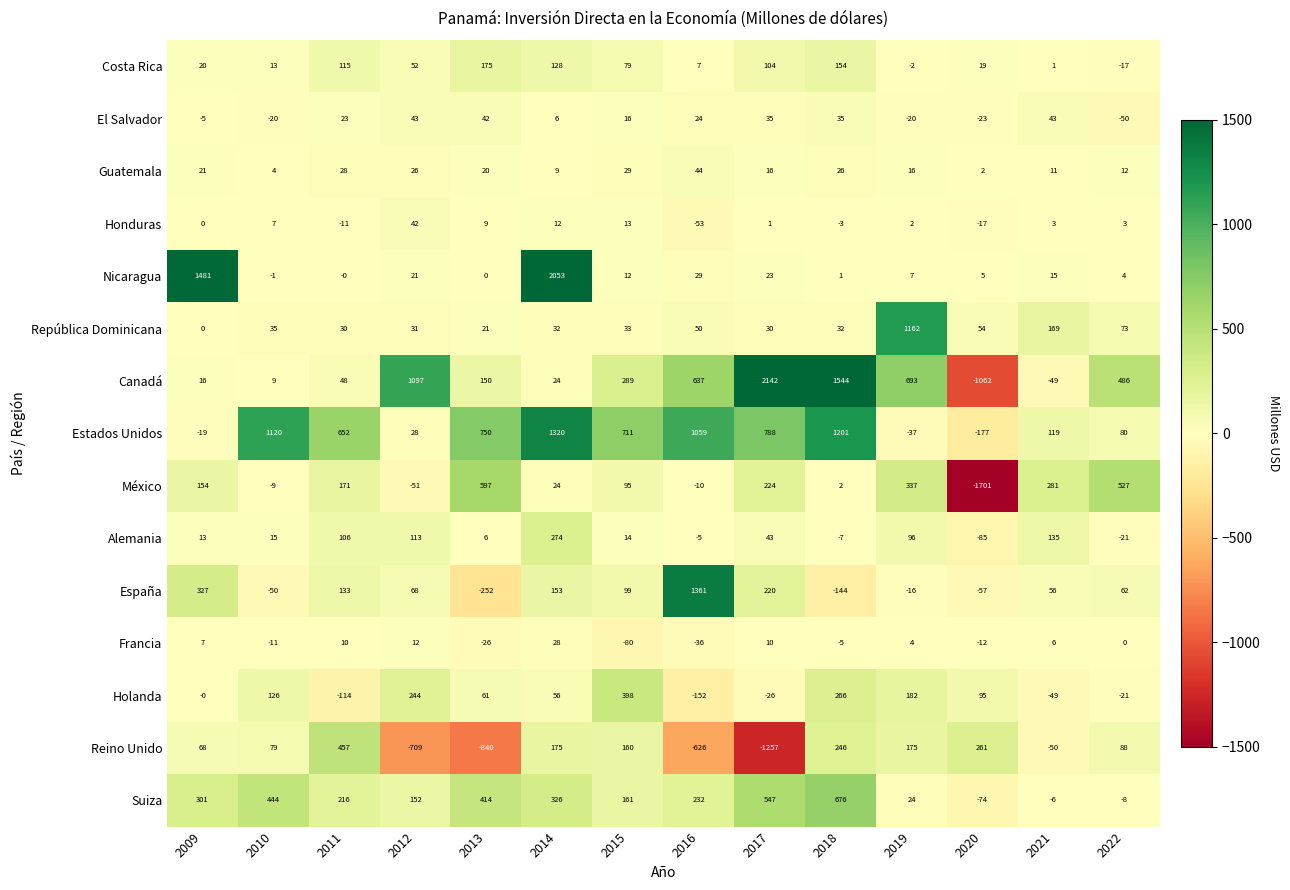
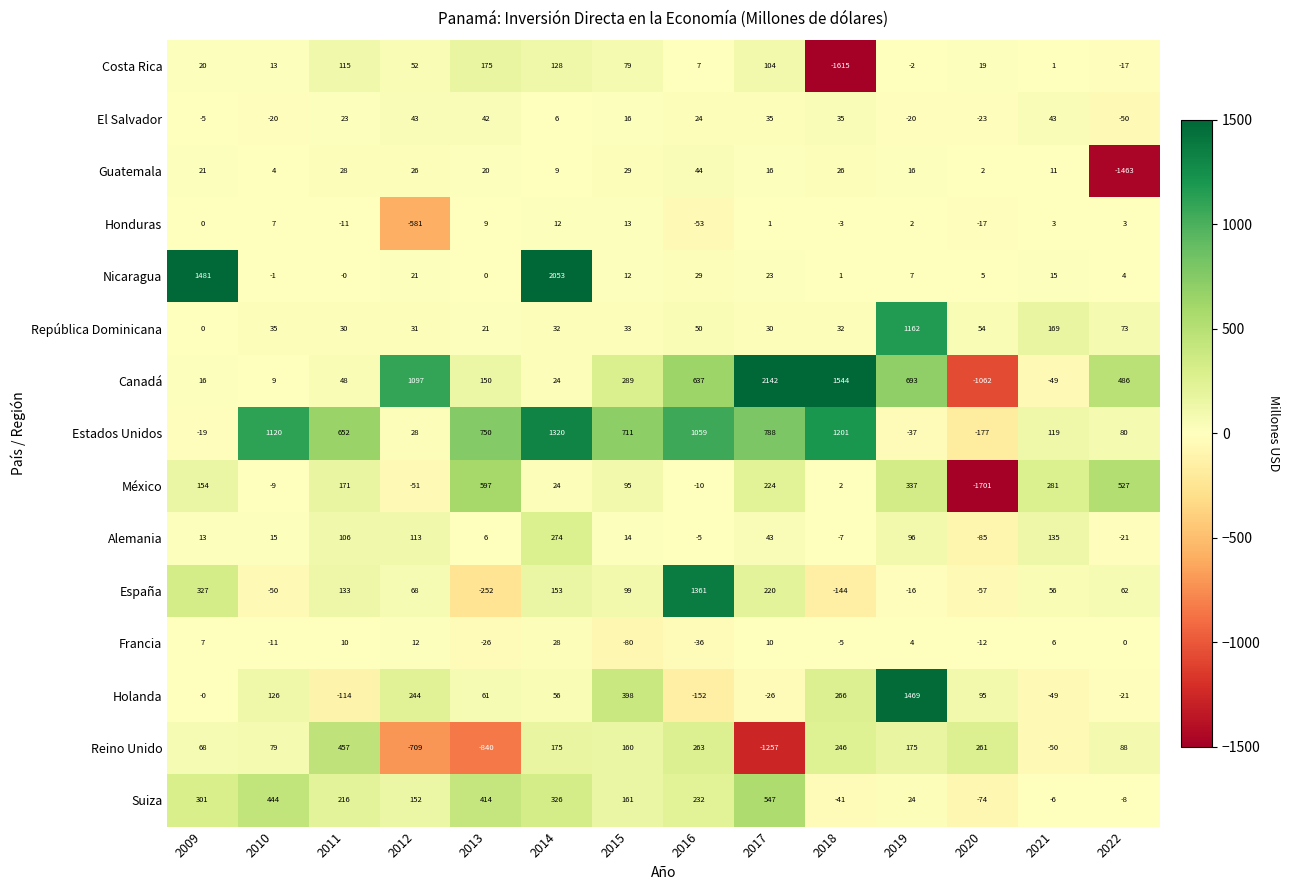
Costa Rica, 2018: 154 -> -1615
Guatemala, 2022: 12 -> -1463
Honduras, 2012: 42 -> -581
Holanda, 2019: 182 -> 1469
Reino Unido, 2016: -626 -> 263
Suiza, 2018: 676 -> -41
